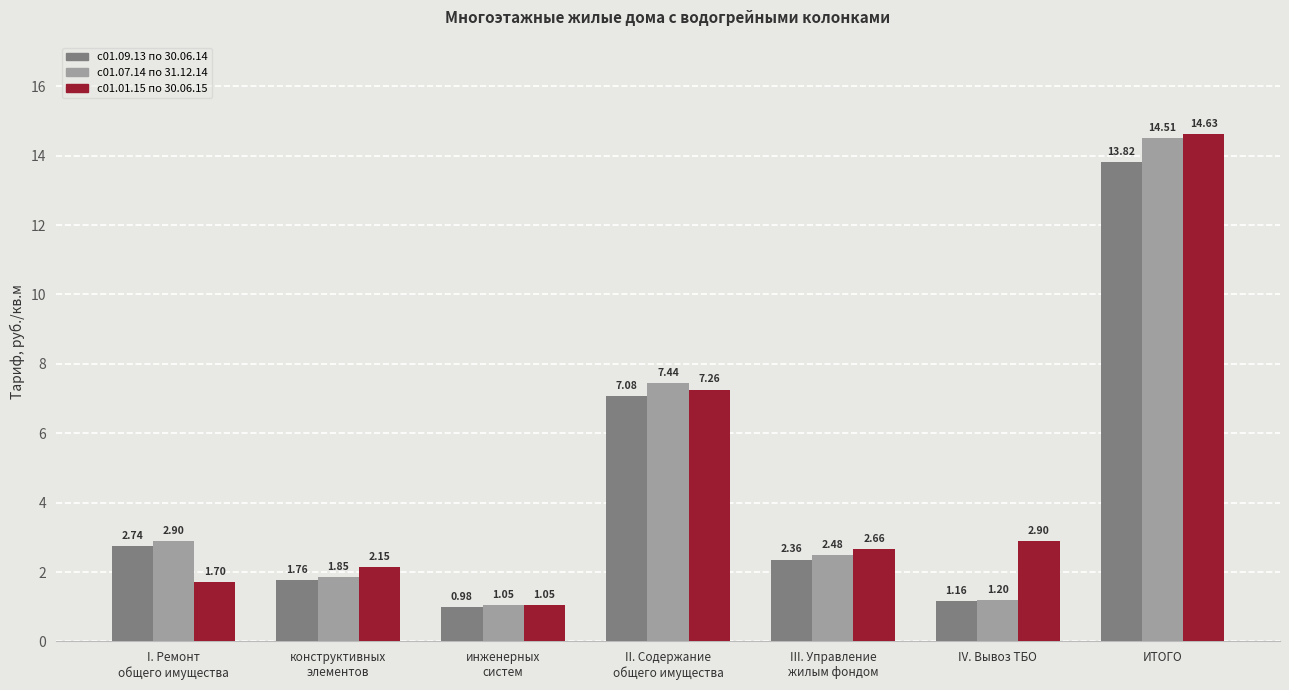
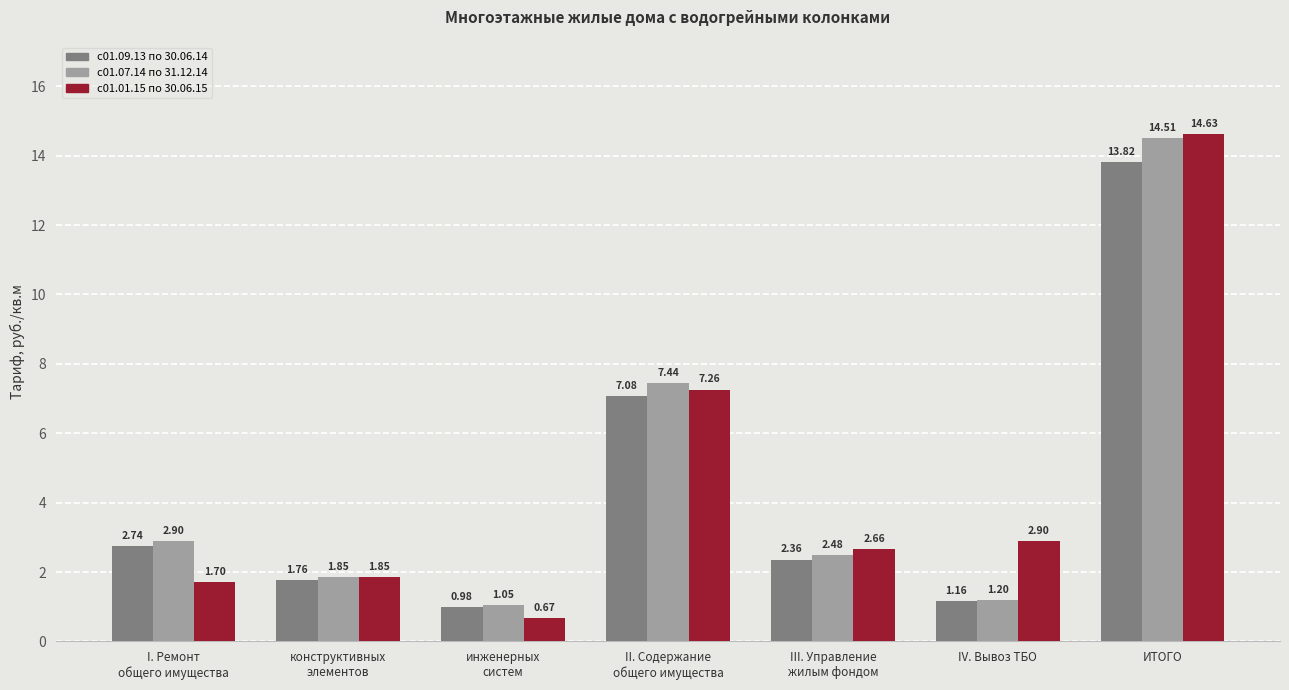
с01.01.15 по 30.06.15, конструктивных элементов: 2.15 -> 1.85
с01.01.15 по 30.06.15, инженерных систем: 1.05 -> 0.67
